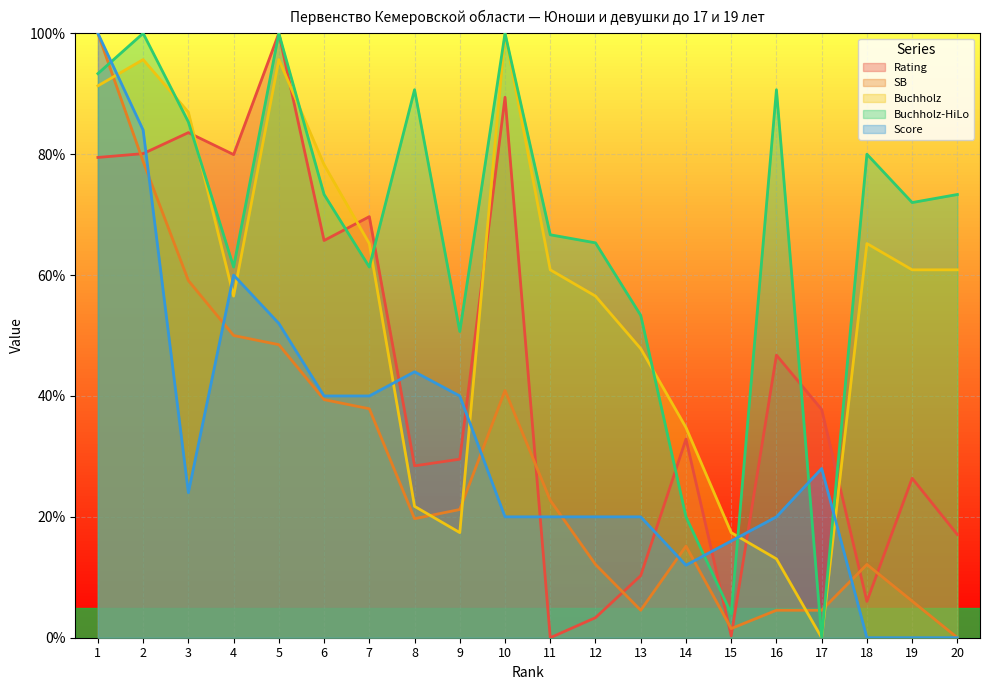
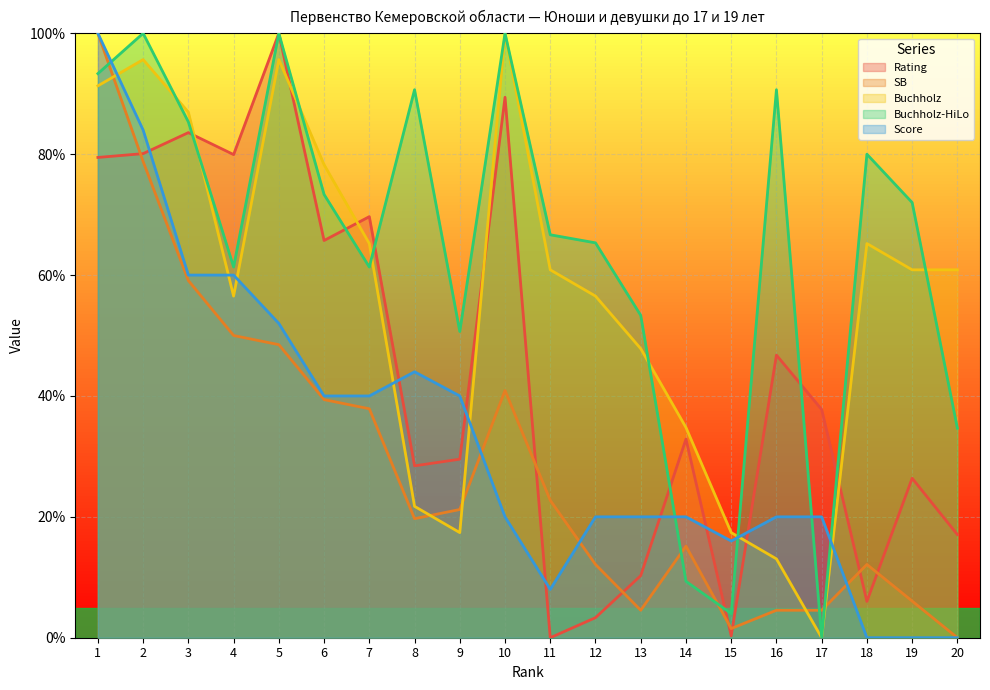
Score, 3: 24% -> 60%
Score, 11: 20% -> 8%
Buchholz-HiLo, 14: 20% -> 9%
Score, 14: 12% -> 20%
Score, 17: 28% -> 20%
Buchholz-HiLo, 20: 73% -> 35%
